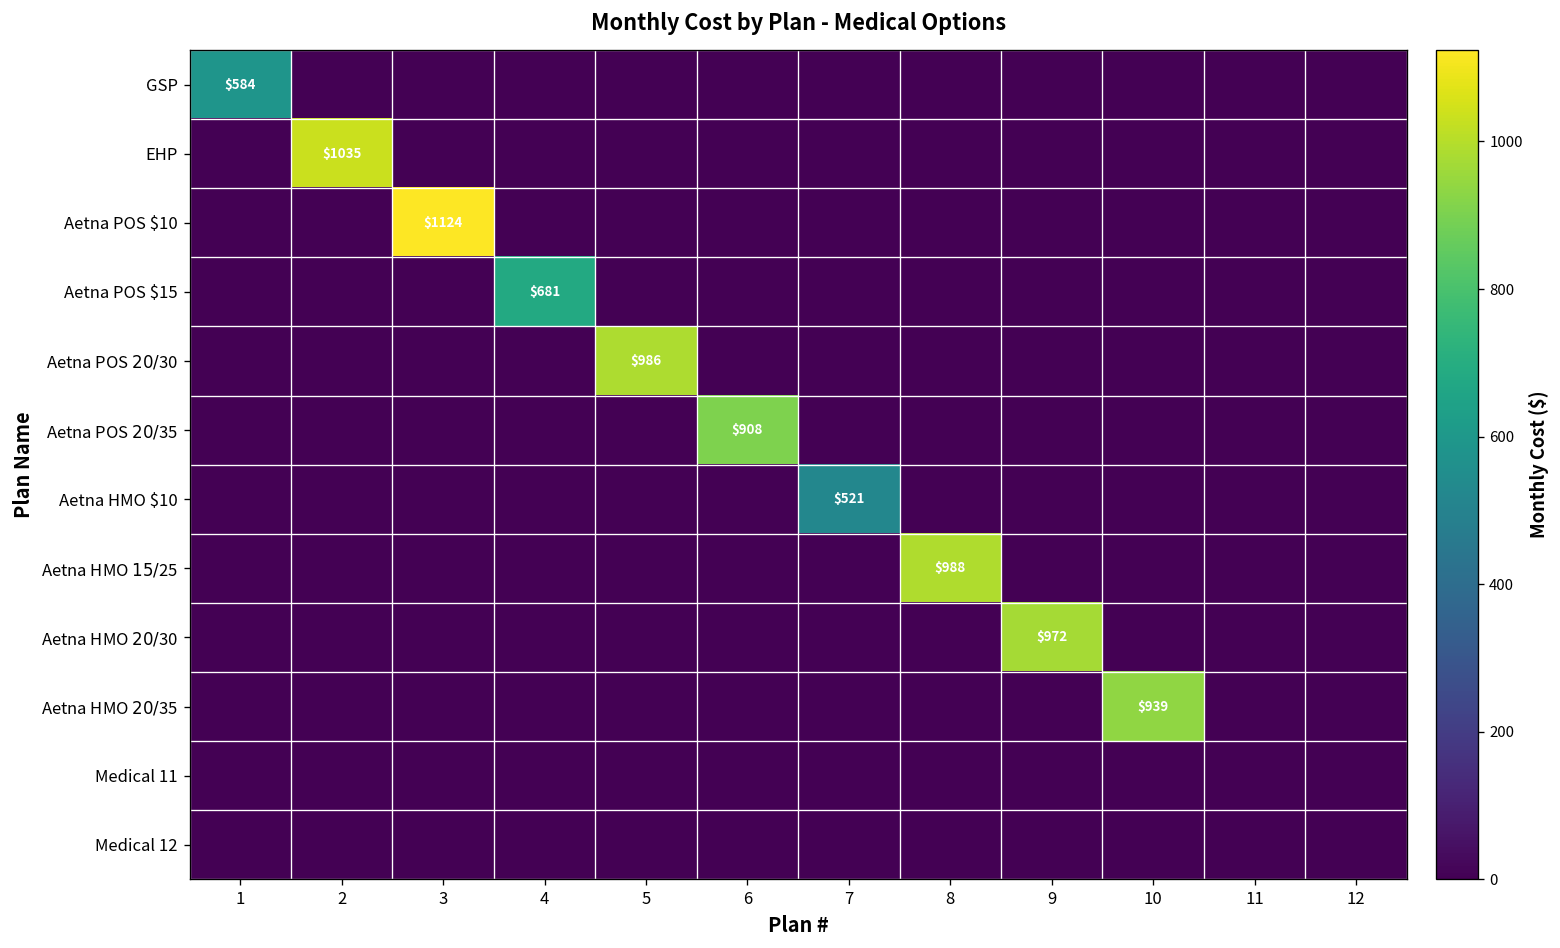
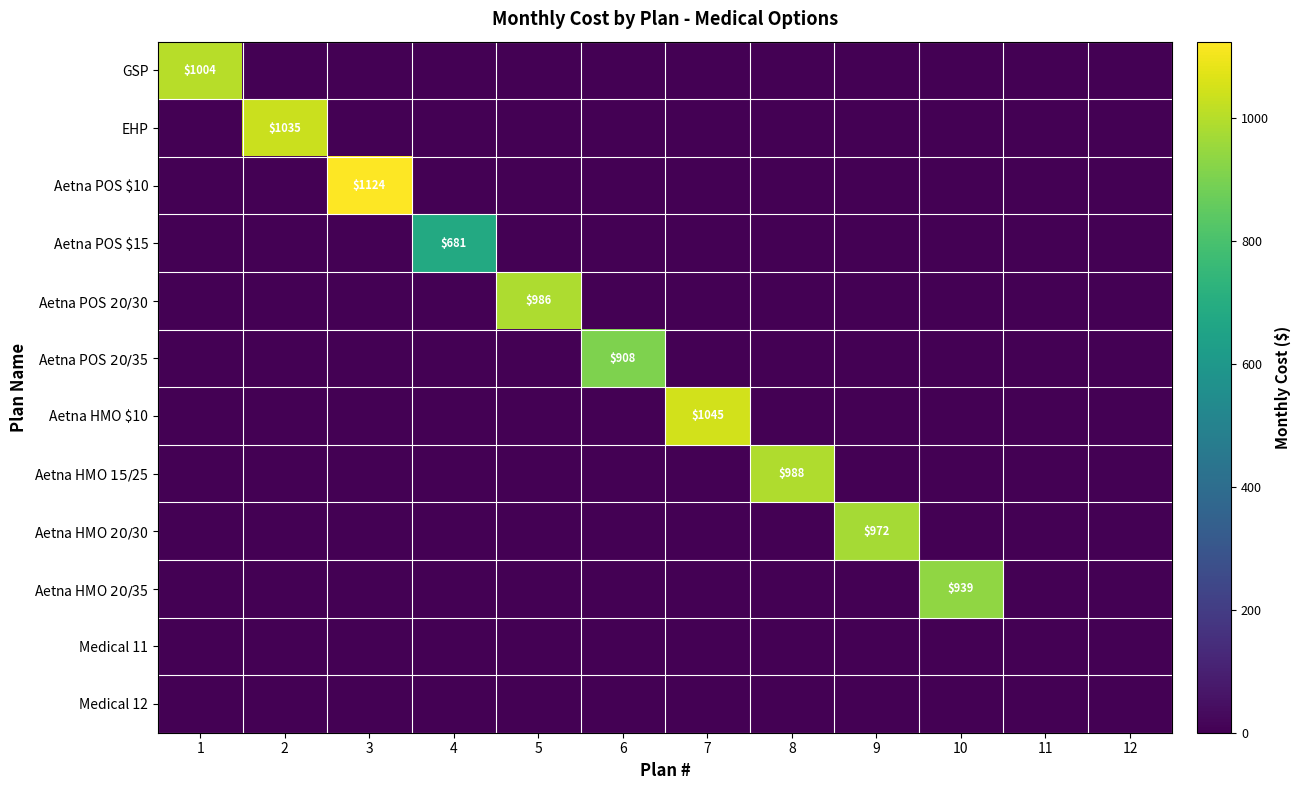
GSP, 1: $584 -> $1004
Aetna HMO $10, 7: $521 -> $1045
